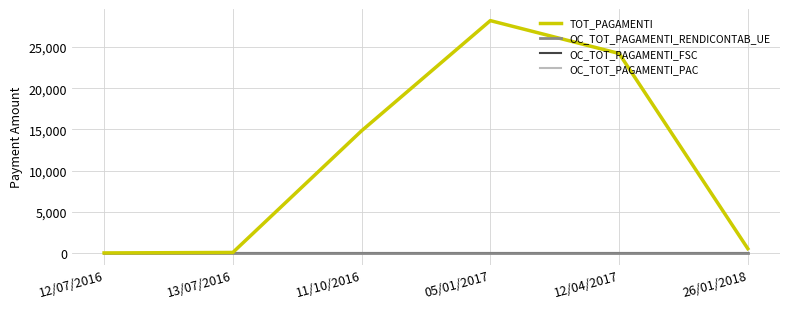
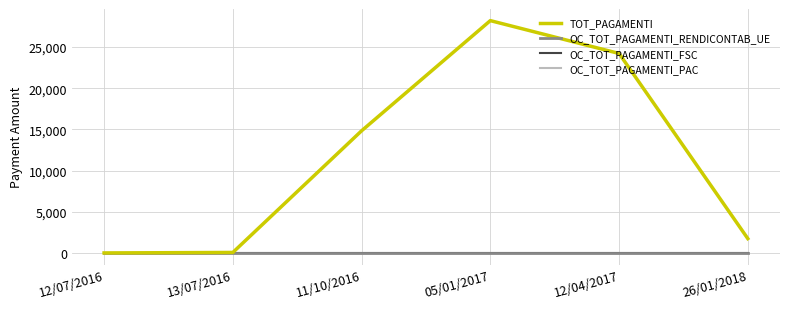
TOT_PAGAMENTI, 26/01/2018: 1,000 -> 2,000
